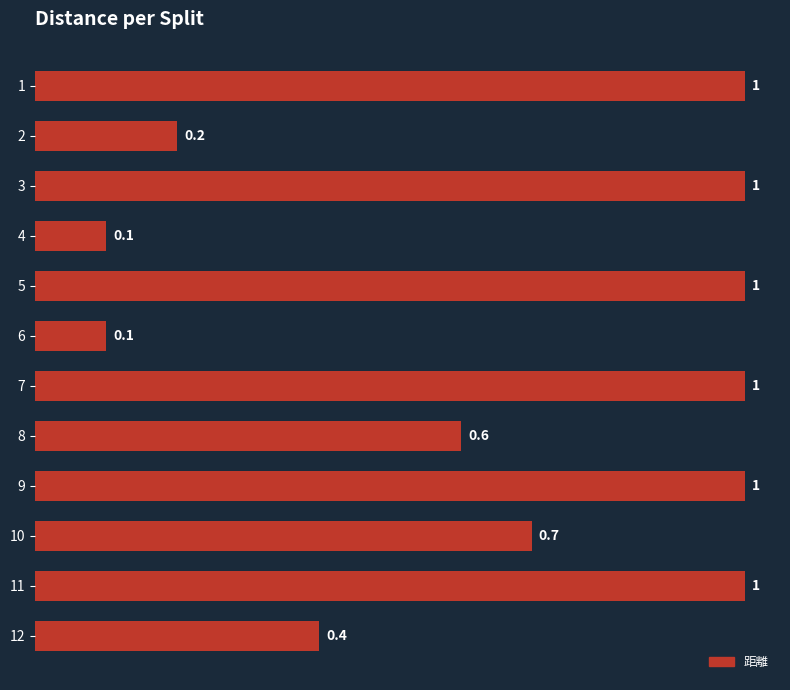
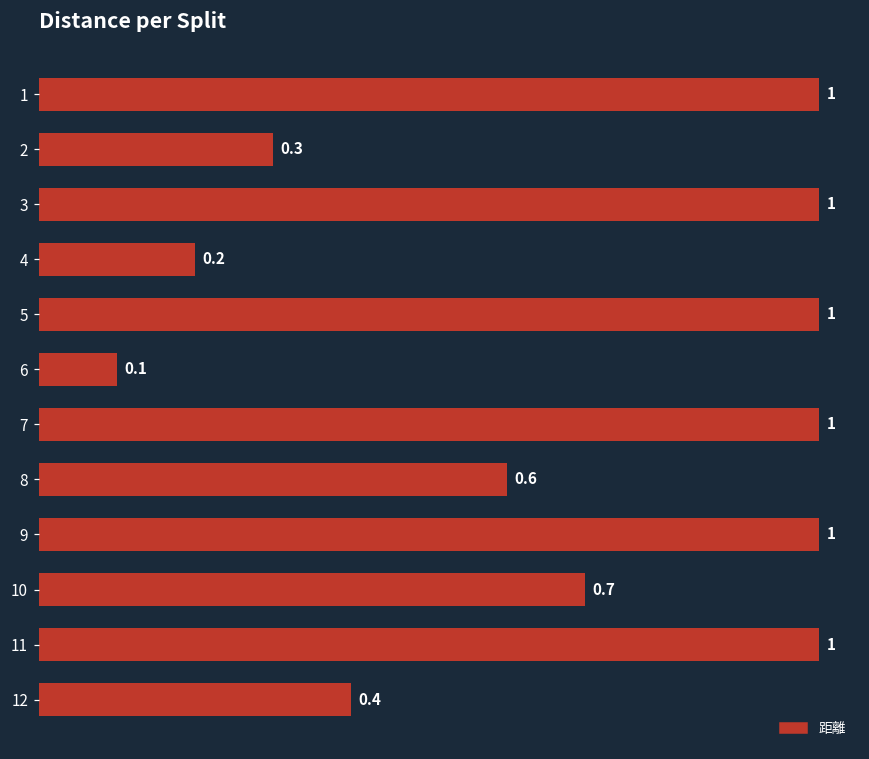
2: 0.2 -> 0.3
4: 0.1 -> 0.2
